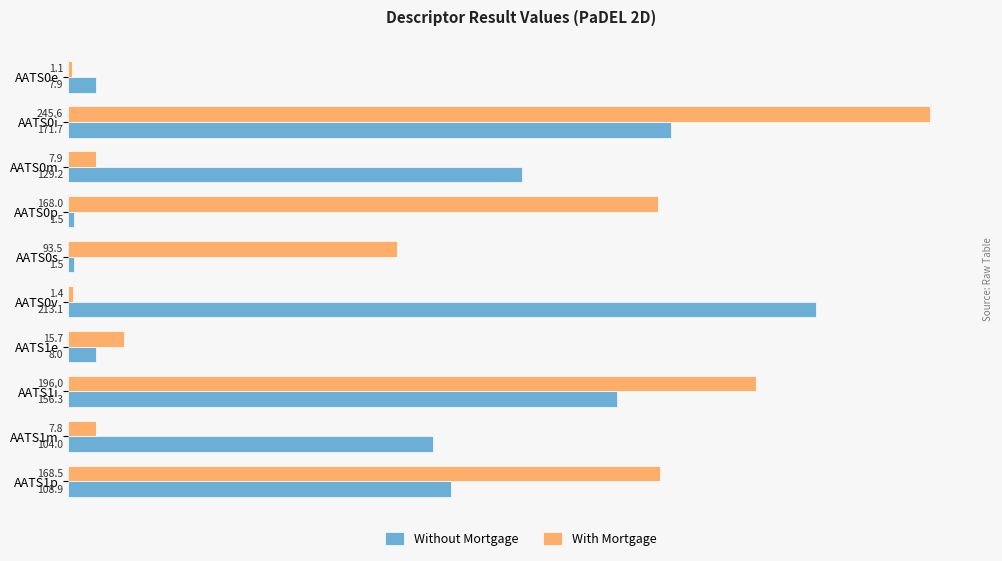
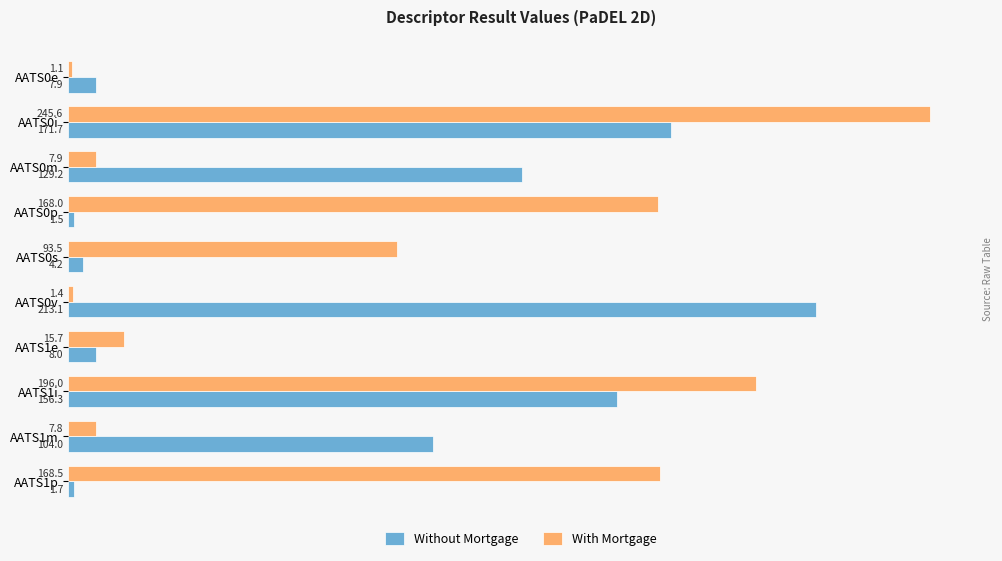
Without Mortgage, AATS0s: 1.5 -> 4.2
Without Mortgage, AATS1p: 108.9 -> 1.7
